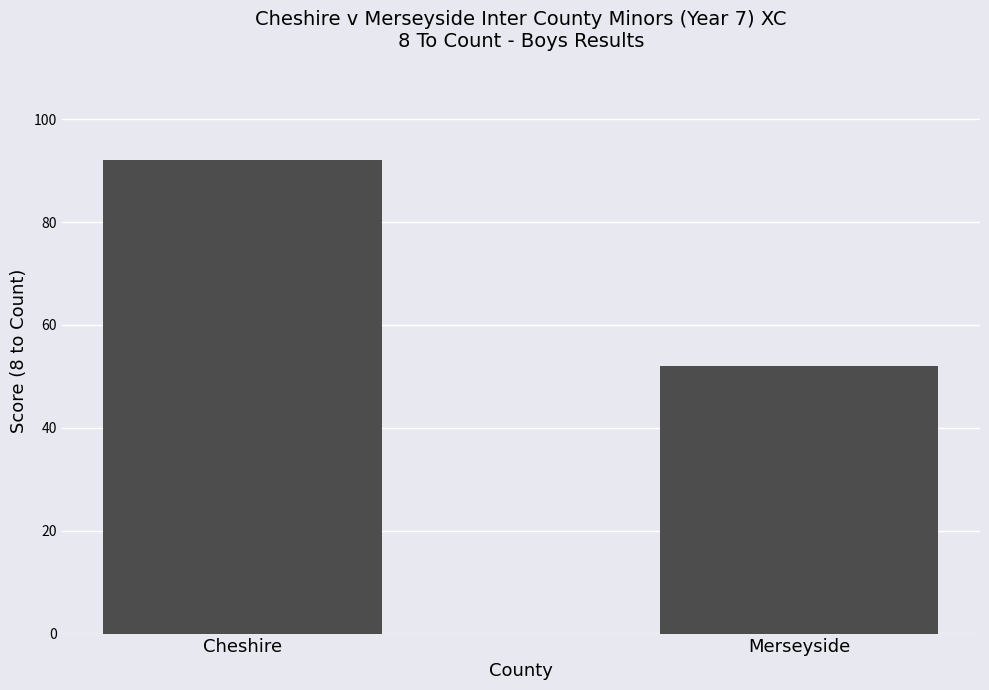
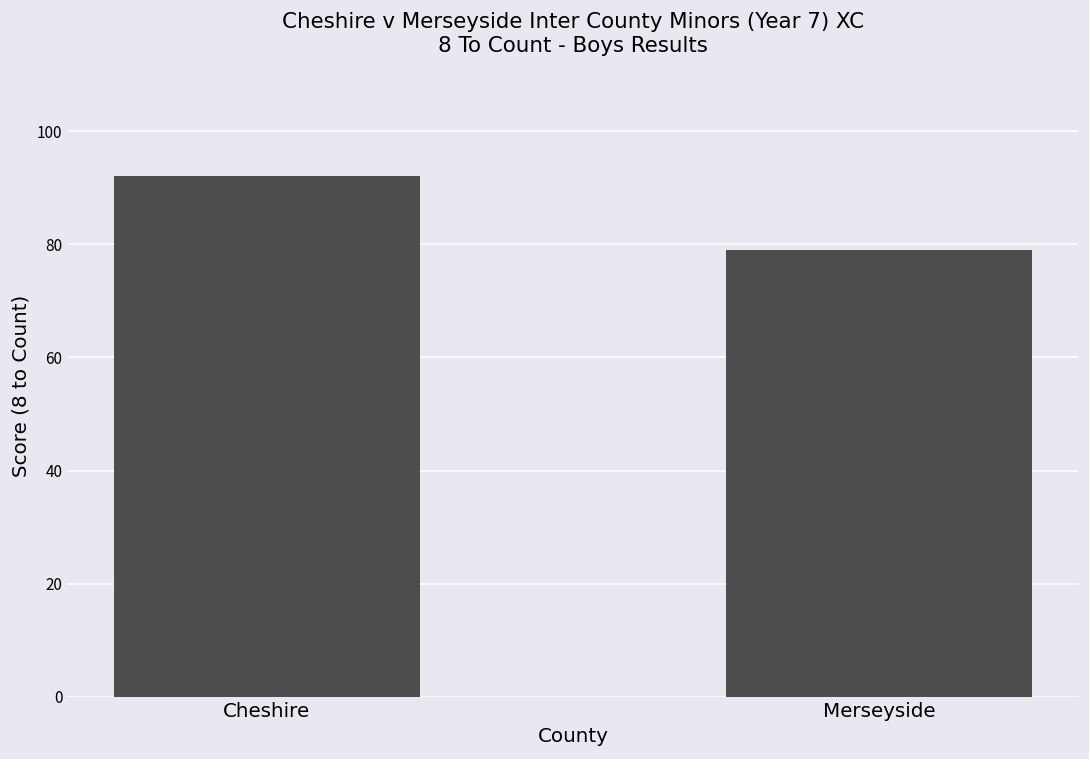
Merseyside: 52 -> 79
